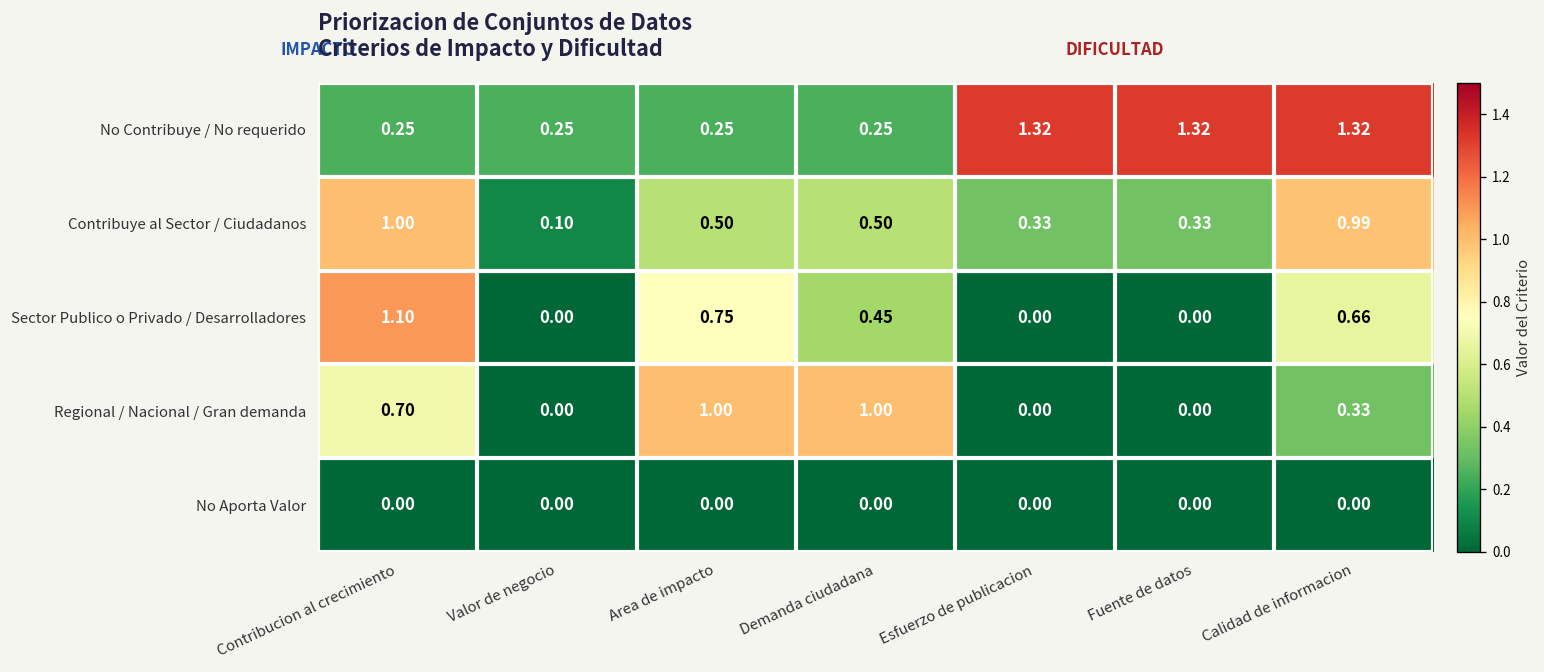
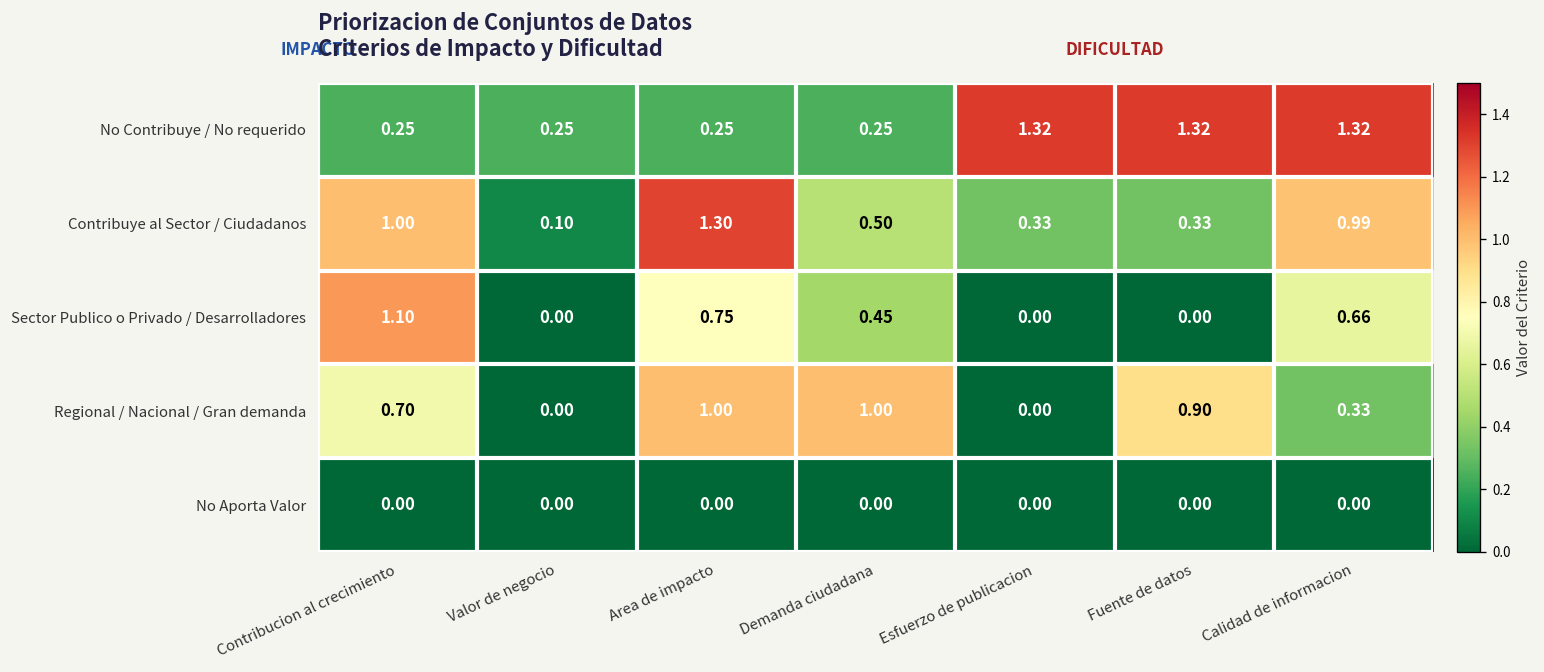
Contribuye al Sector / Ciudadanos, Area de impacto: 0.50 -> 1.30
Regional / Nacional / Gran demanda, Fuente de datos: 0.00 -> 0.90
